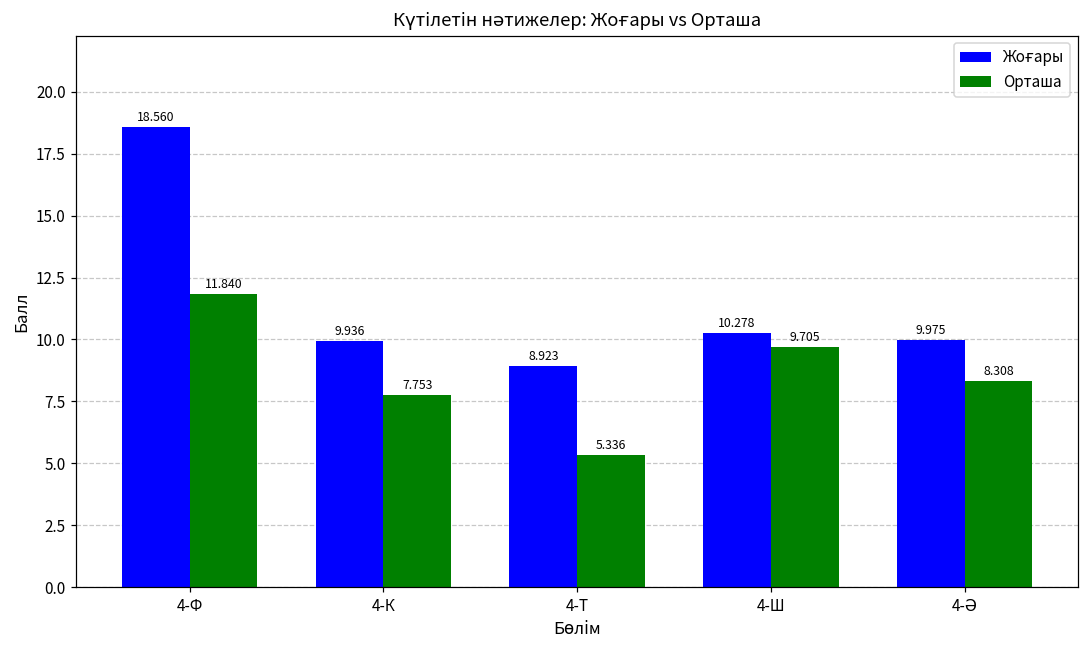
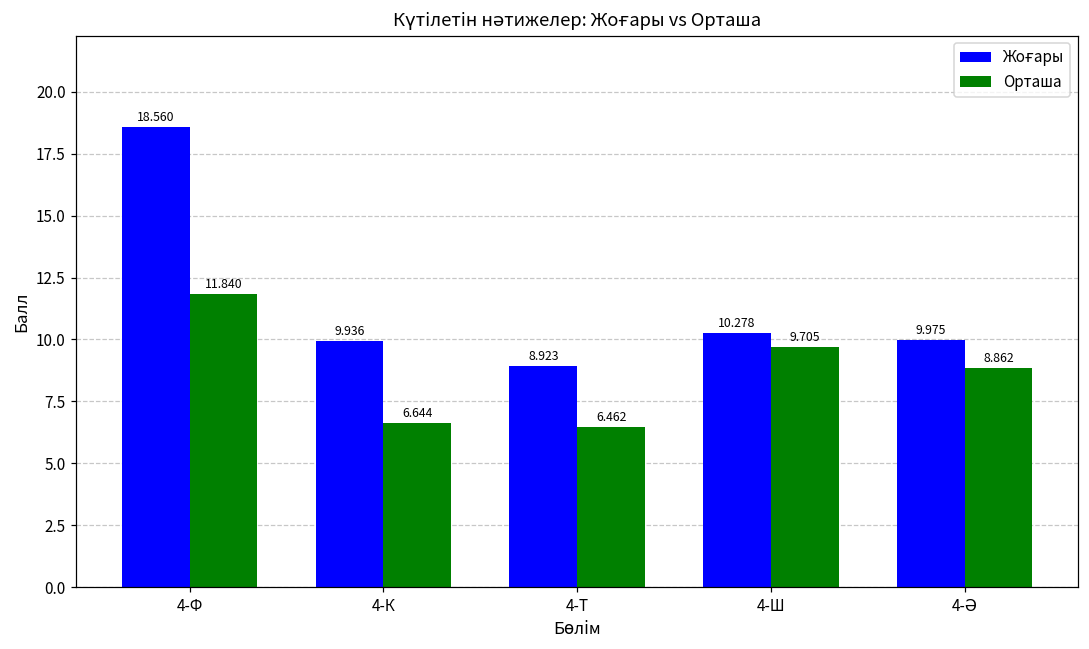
Орташа, 4-К: 7.753 -> 6.644
Орташа, 4-Т: 5.336 -> 6.462
Орташа, 4-Ә: 8.308 -> 8.862
